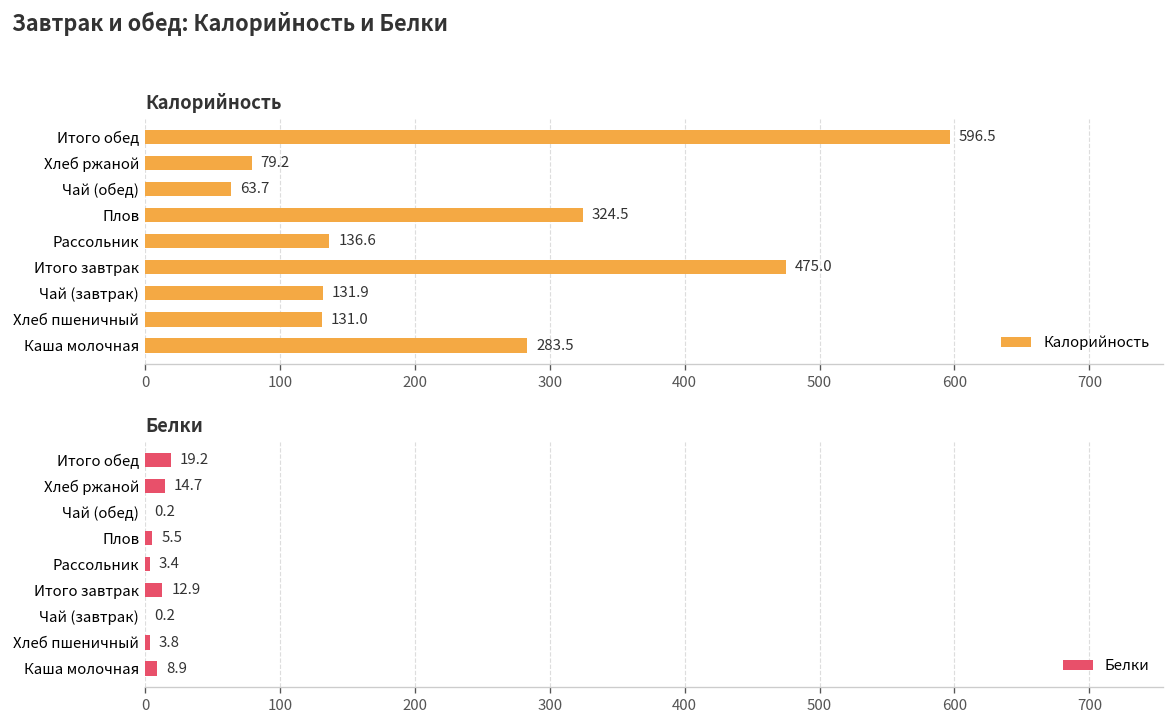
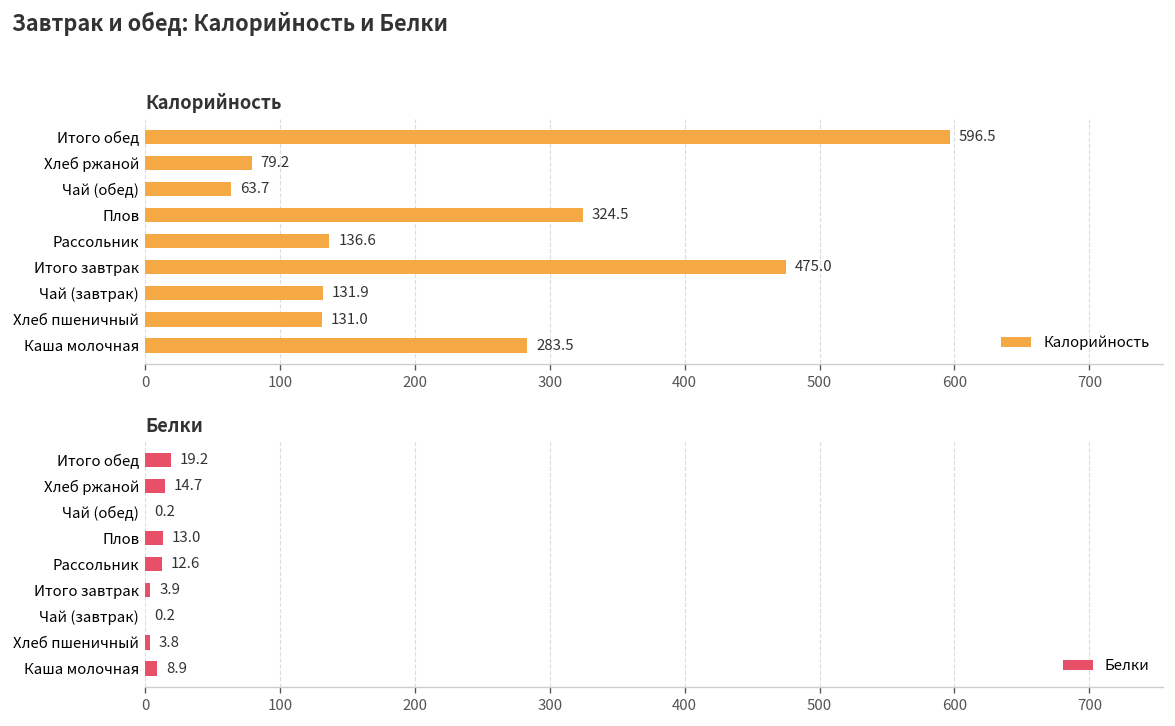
Белки, Плов: 5.5 -> 13.0
Белки, Рассольник: 3.4 -> 12.6
Белки, Итого завтрак: 12.9 -> 3.9
